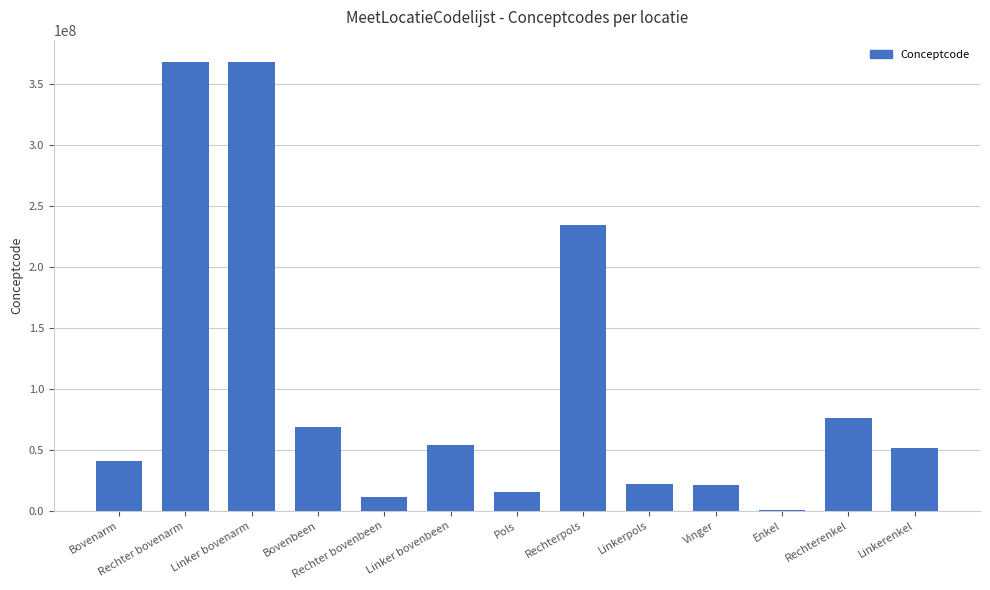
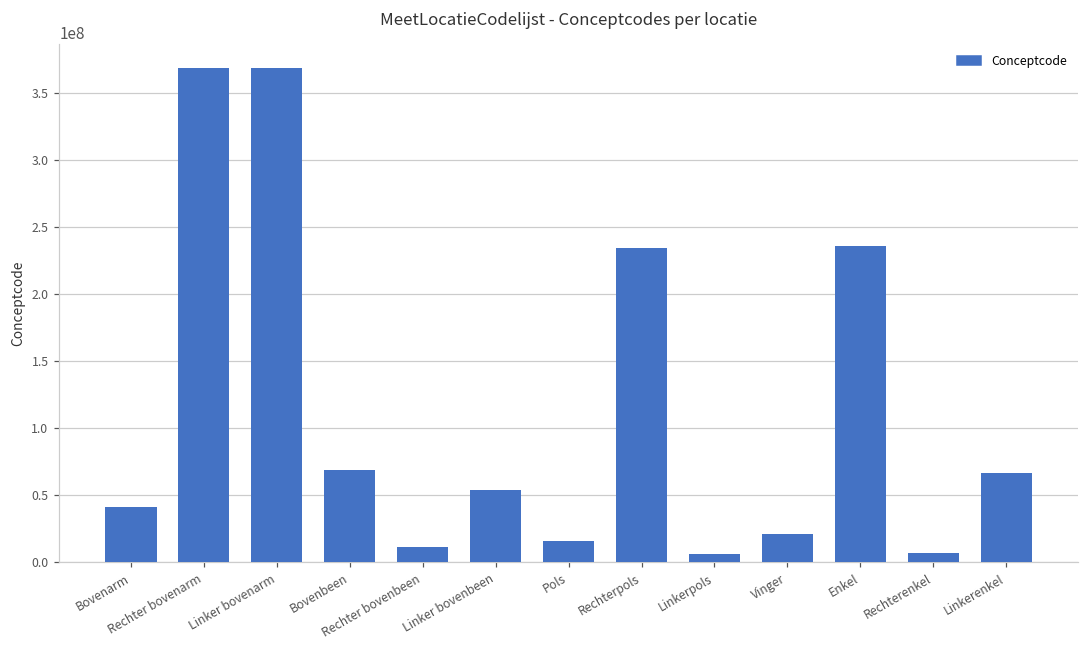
Linkerpols: 22000000 -> 6000000
Enkel: 0 -> 236000000
Rechterenkel: 76000000 -> 7000000
Linkerenkel: 52000000 -> 66000000
